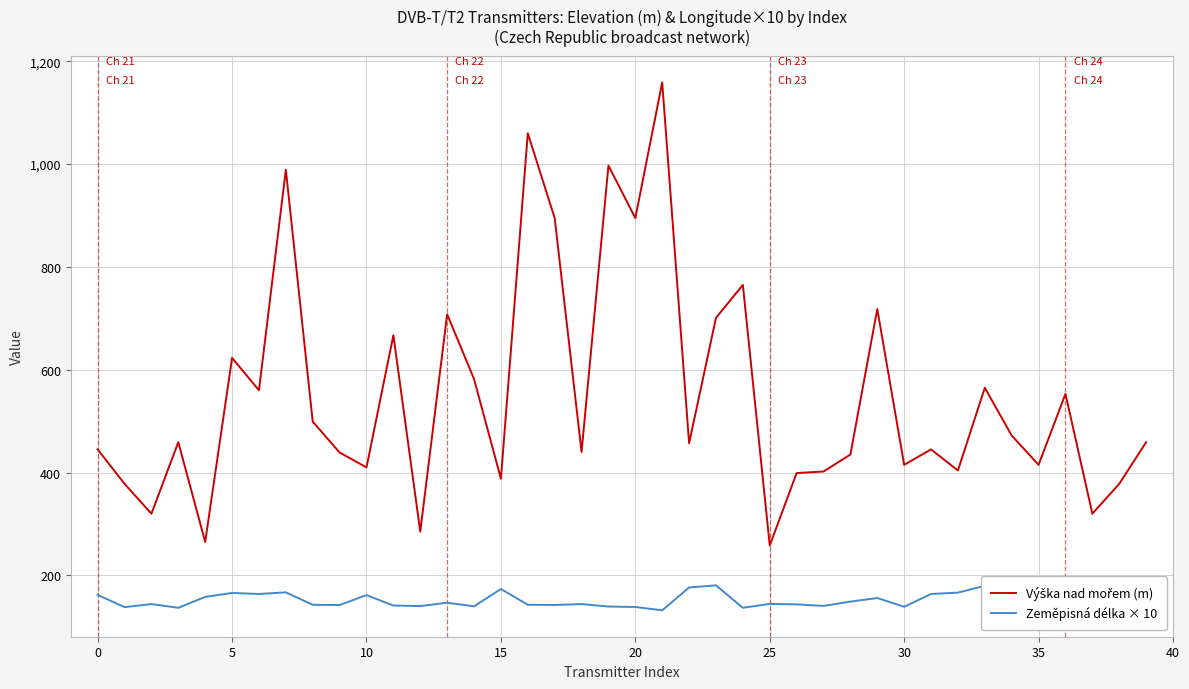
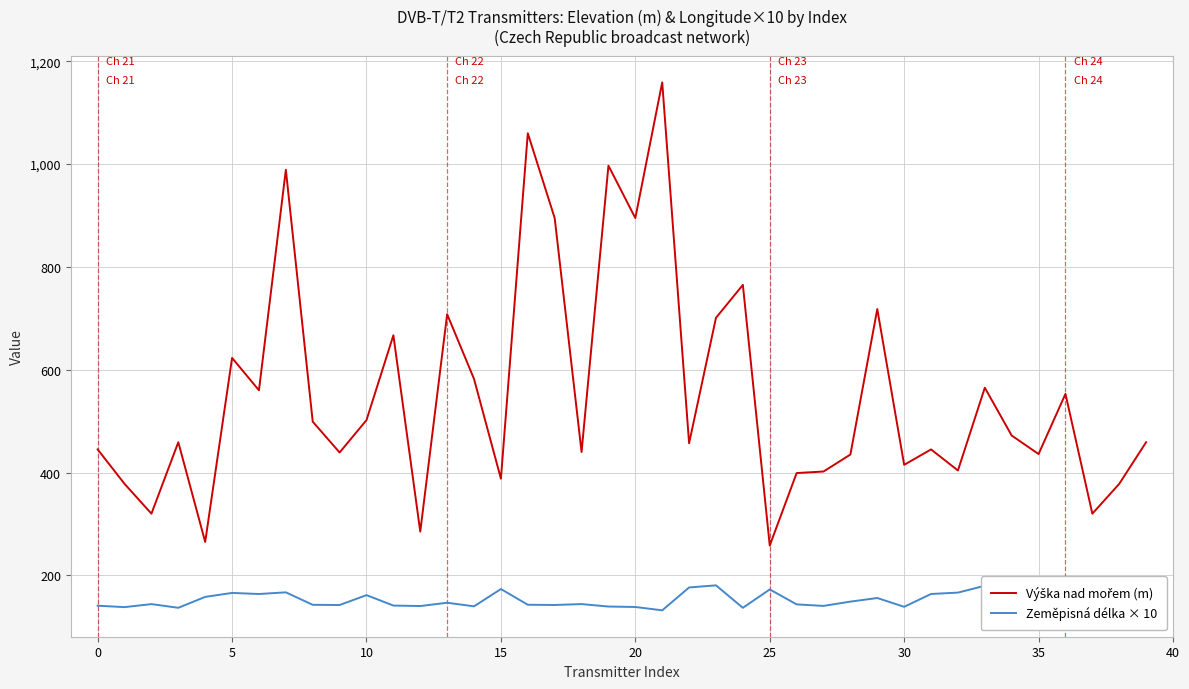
Zeměpisná délka × 10, 0: 160 -> 140
Výška nad mořem (m), 10: 410 -> 500
Zeměpisná délka × 10, 25: 140 -> 170
Výška nad mořem (m), 35: 420 -> 440
